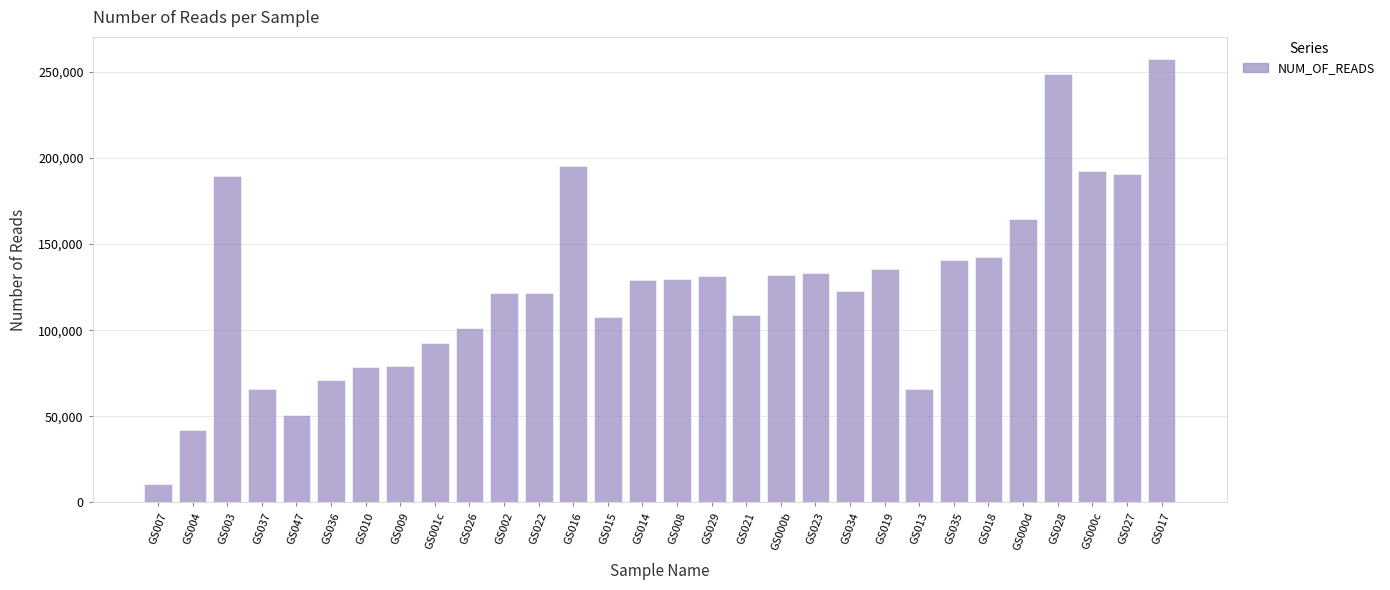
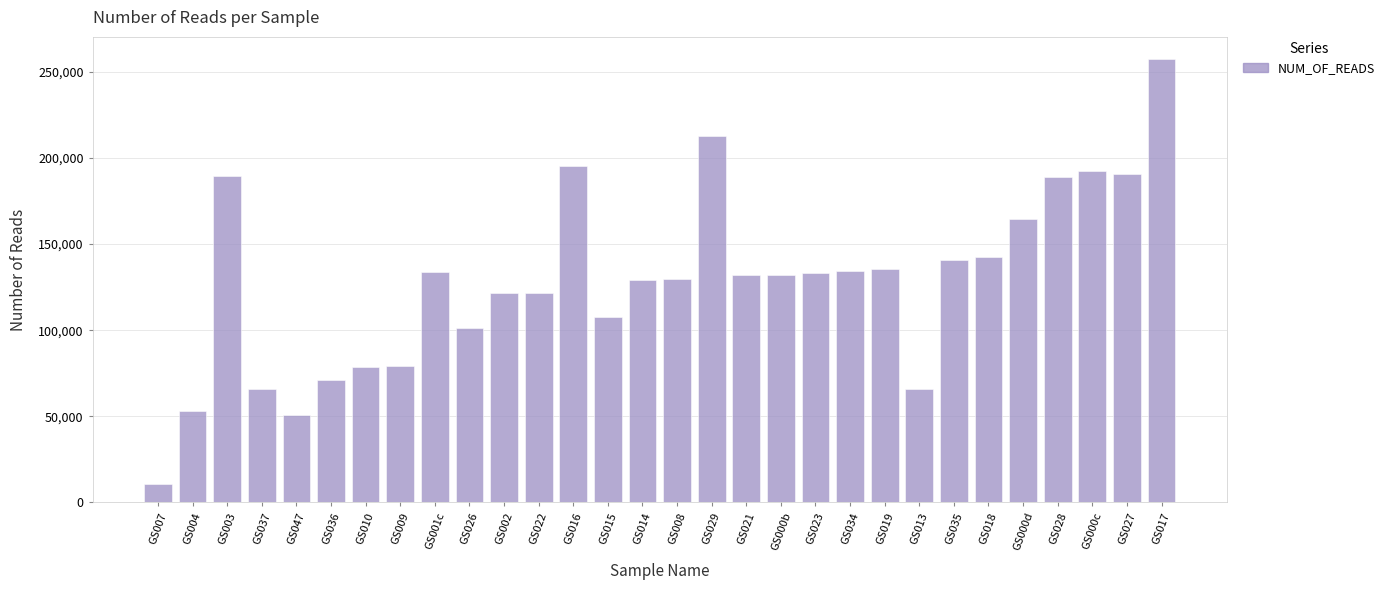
GS004: 42,000 -> 53,000
GS001c: 92,000 -> 134,000
GS029: 132,000 -> 213,000
GS021: 109,000 -> 132,000
GS034: 123,000 -> 134,000
GS028: 249,000 -> 189,000
